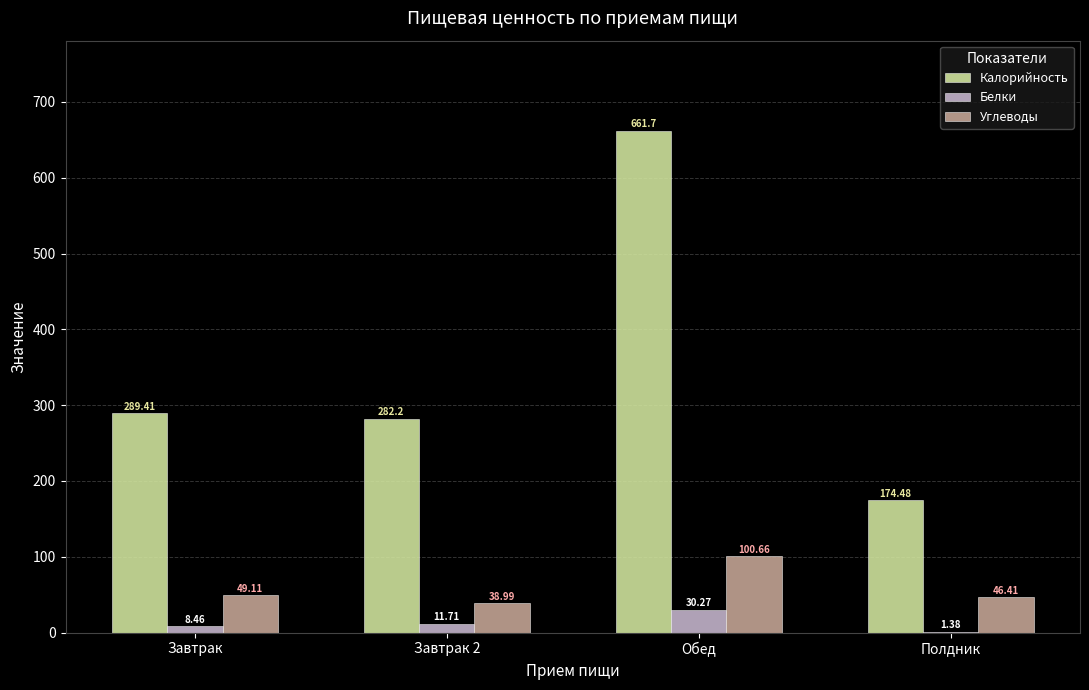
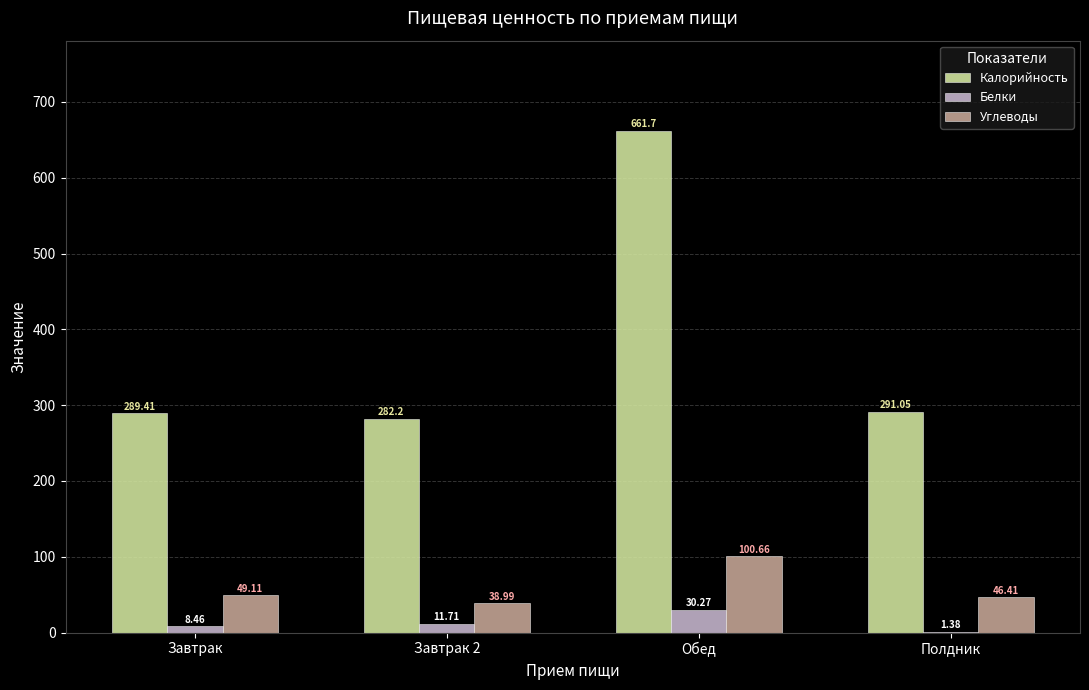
Калорийность, Полдник: 174.48 -> 291.05
